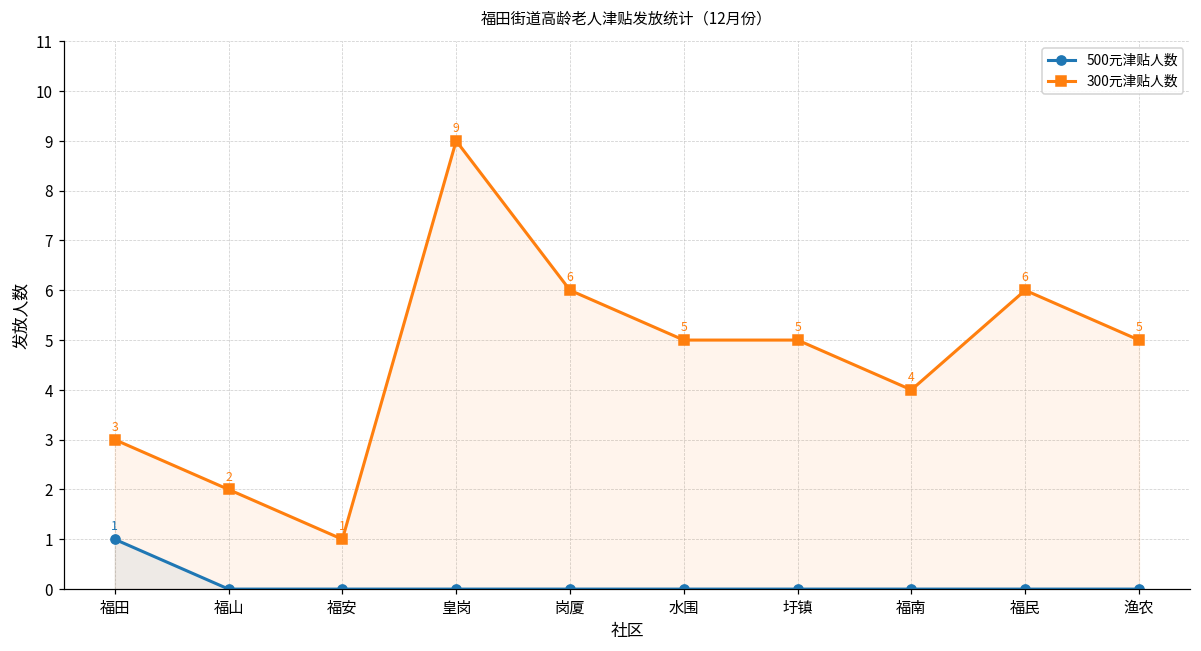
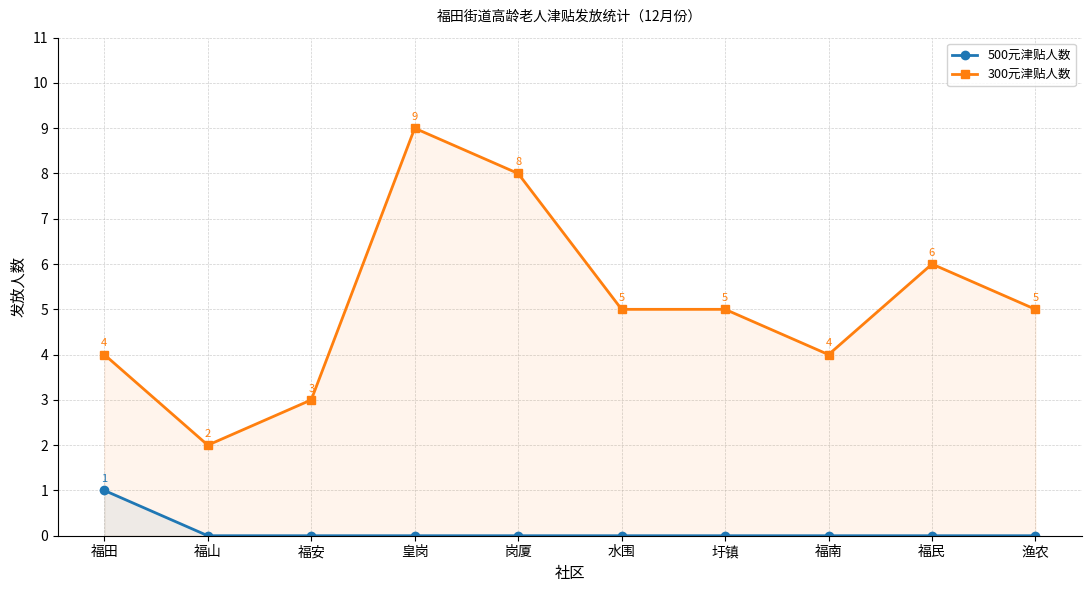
300元津贴人数, 福田: 3 -> 4
300元津贴人数, 福安: 1 -> 3
300元津贴人数, 岗厦: 6 -> 8
